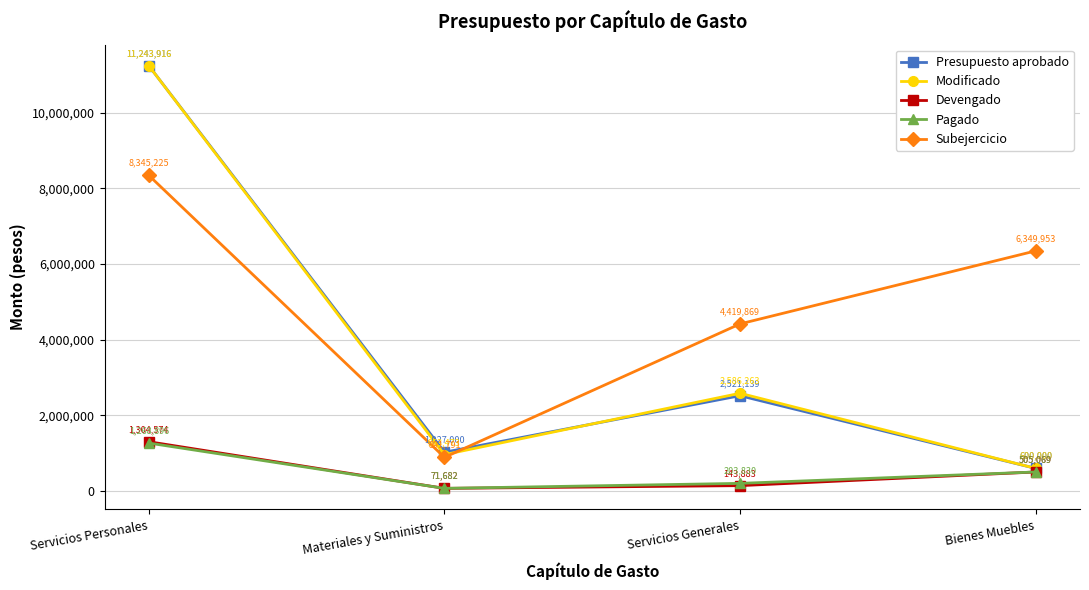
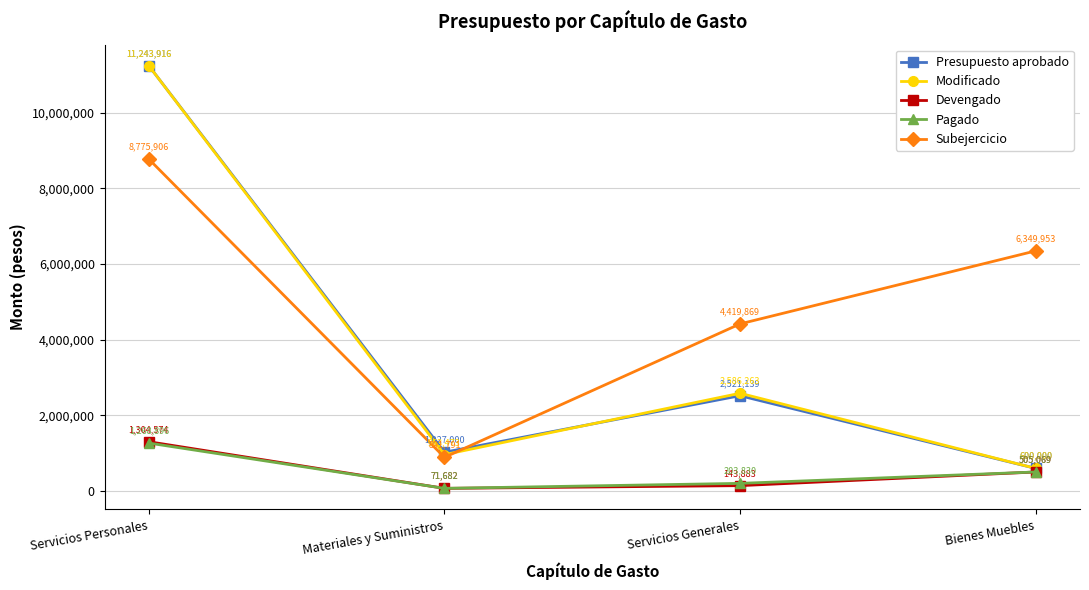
Subejercicio, Servicios Personales: 8,345,225 -> 8,775,906
